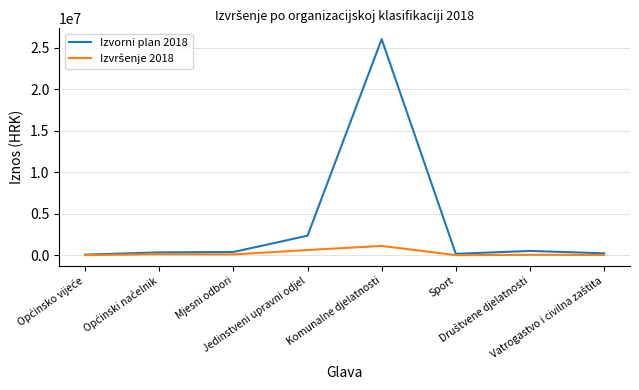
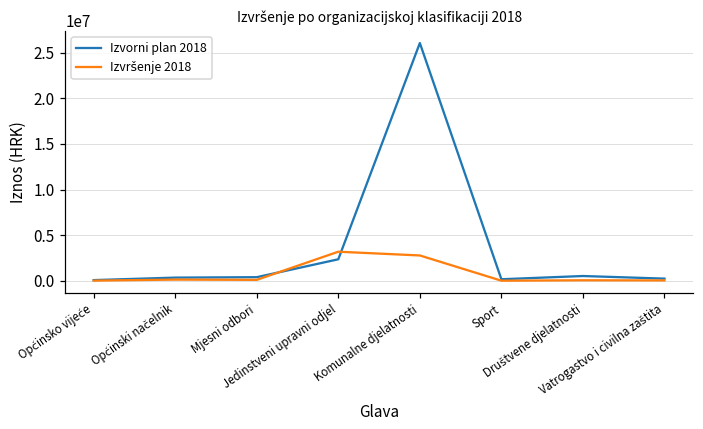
Izvršenje 2018, Jedinstveni upravni odjel: 1000000 -> 3000000
Izvršenje 2018, Komunalne djelatnosti: 1000000 -> 3000000
